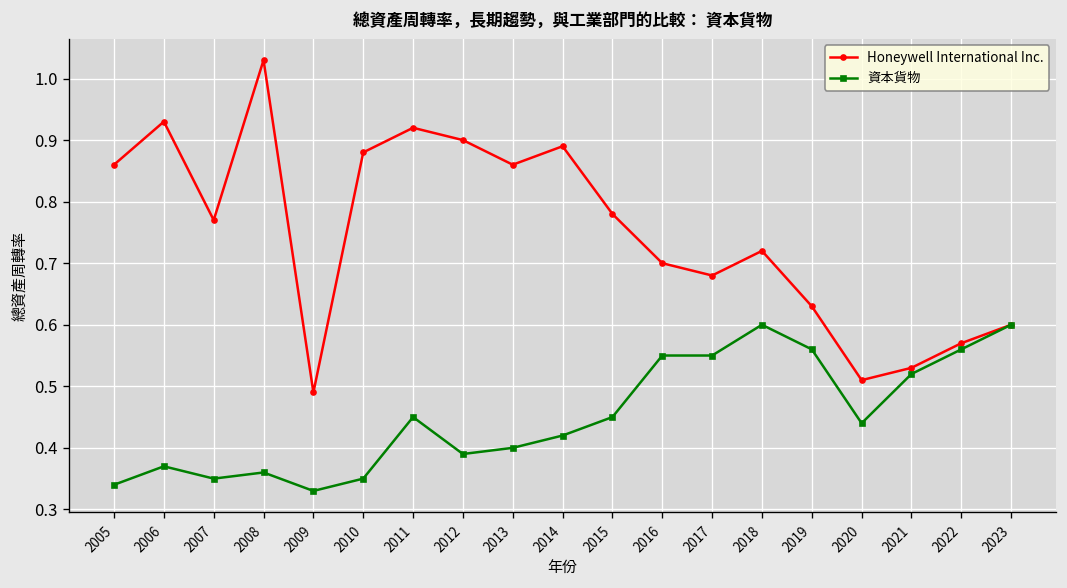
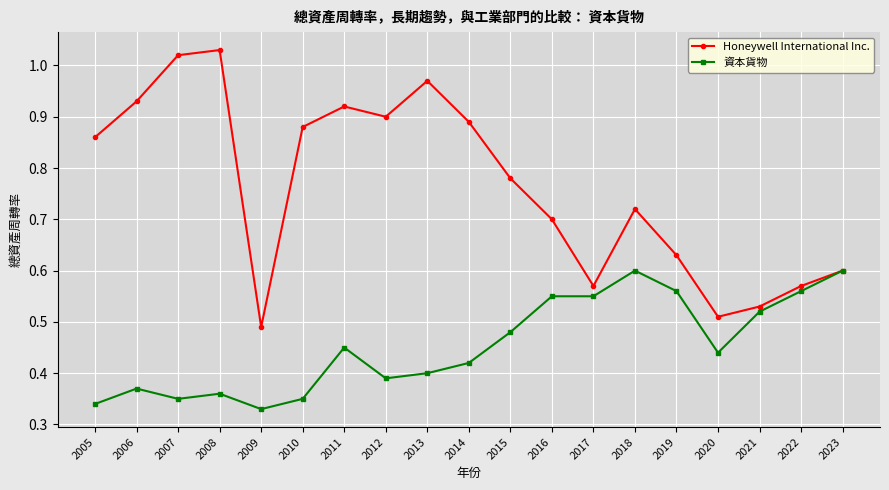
Honeywell International Inc., 2007: 0.77 -> 1.02
Honeywell International Inc., 2013: 0.86 -> 0.97
資本貨物, 2015: 0.45 -> 0.48
Honeywell International Inc., 2017: 0.68 -> 0.57
